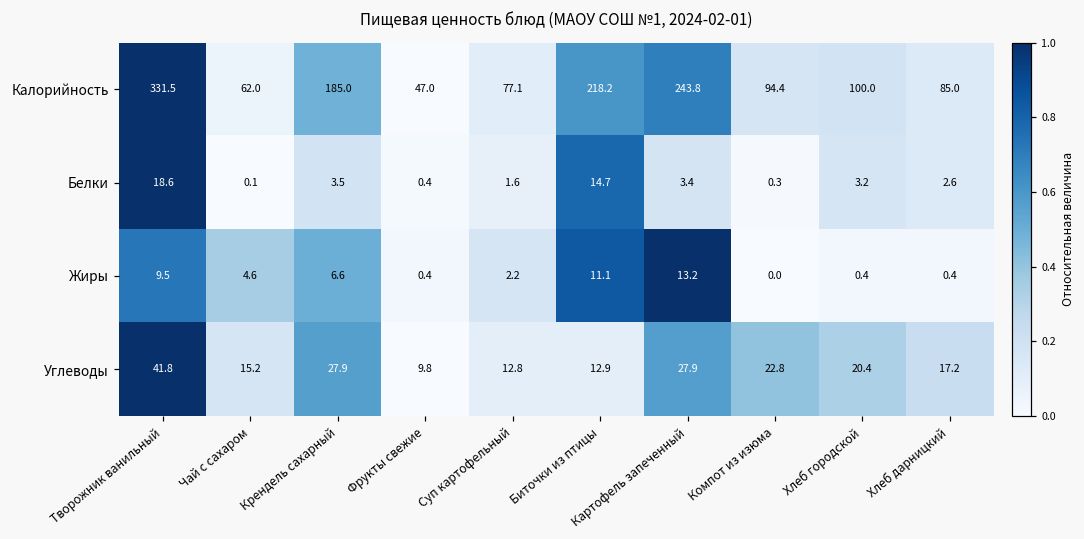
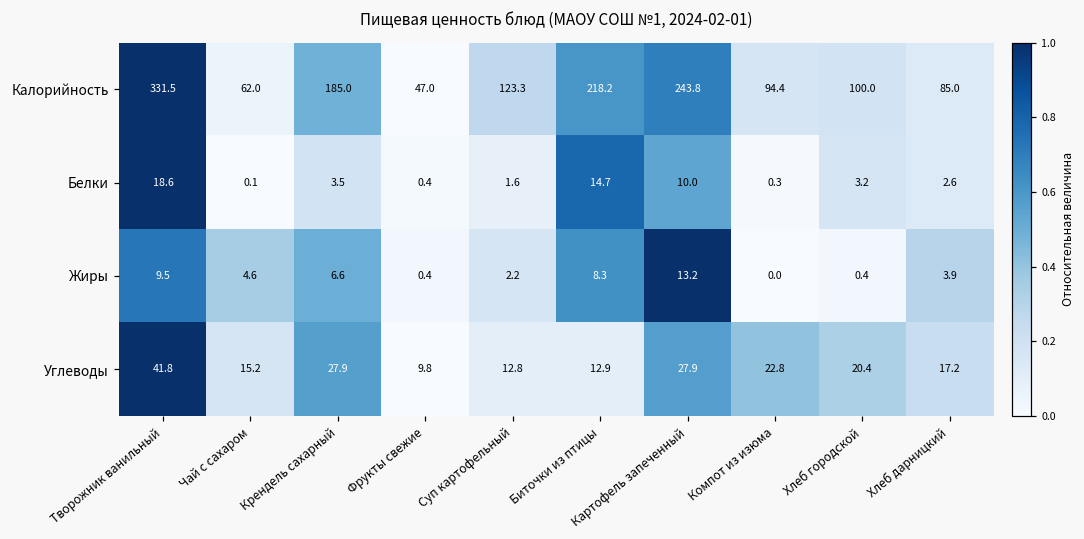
Калорийность, Суп картофельный: 77.1 -> 123.3
Белки, Картофель запеченный: 3.4 -> 10.0
Жиры, Биточки из птицы: 11.1 -> 8.3
Жиры, Хлеб дарницкий: 0.4 -> 3.9
